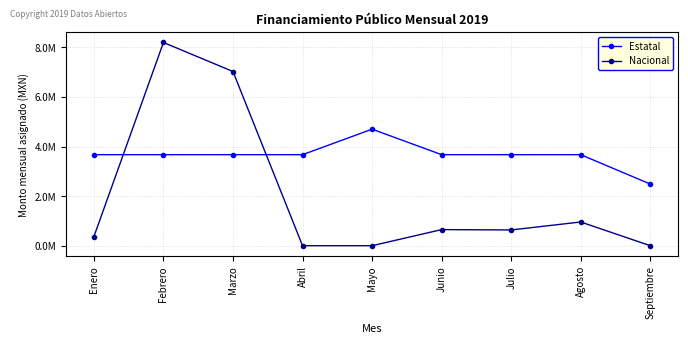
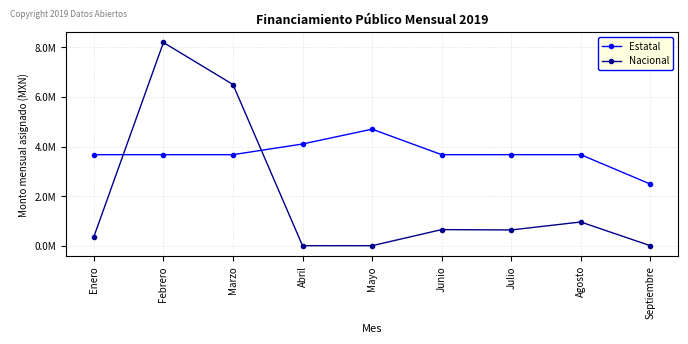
Nacional, Marzo: 7000000 -> 6500000
Estatal, Abril: 3700000 -> 4100000
